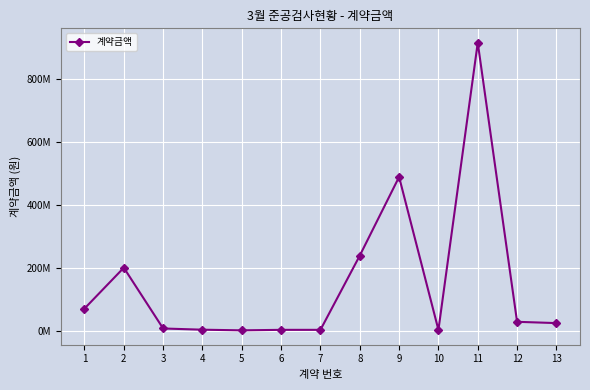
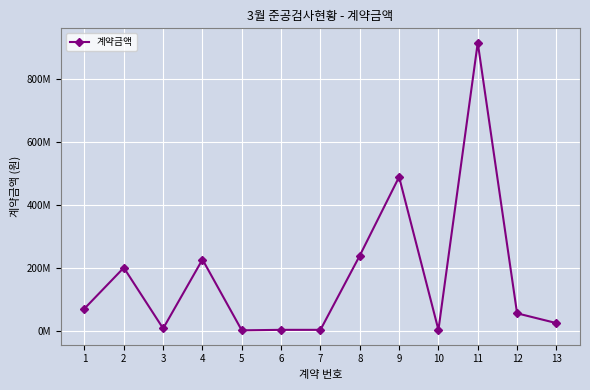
4: 0 -> 230000000
12: 30000000 -> 60000000
